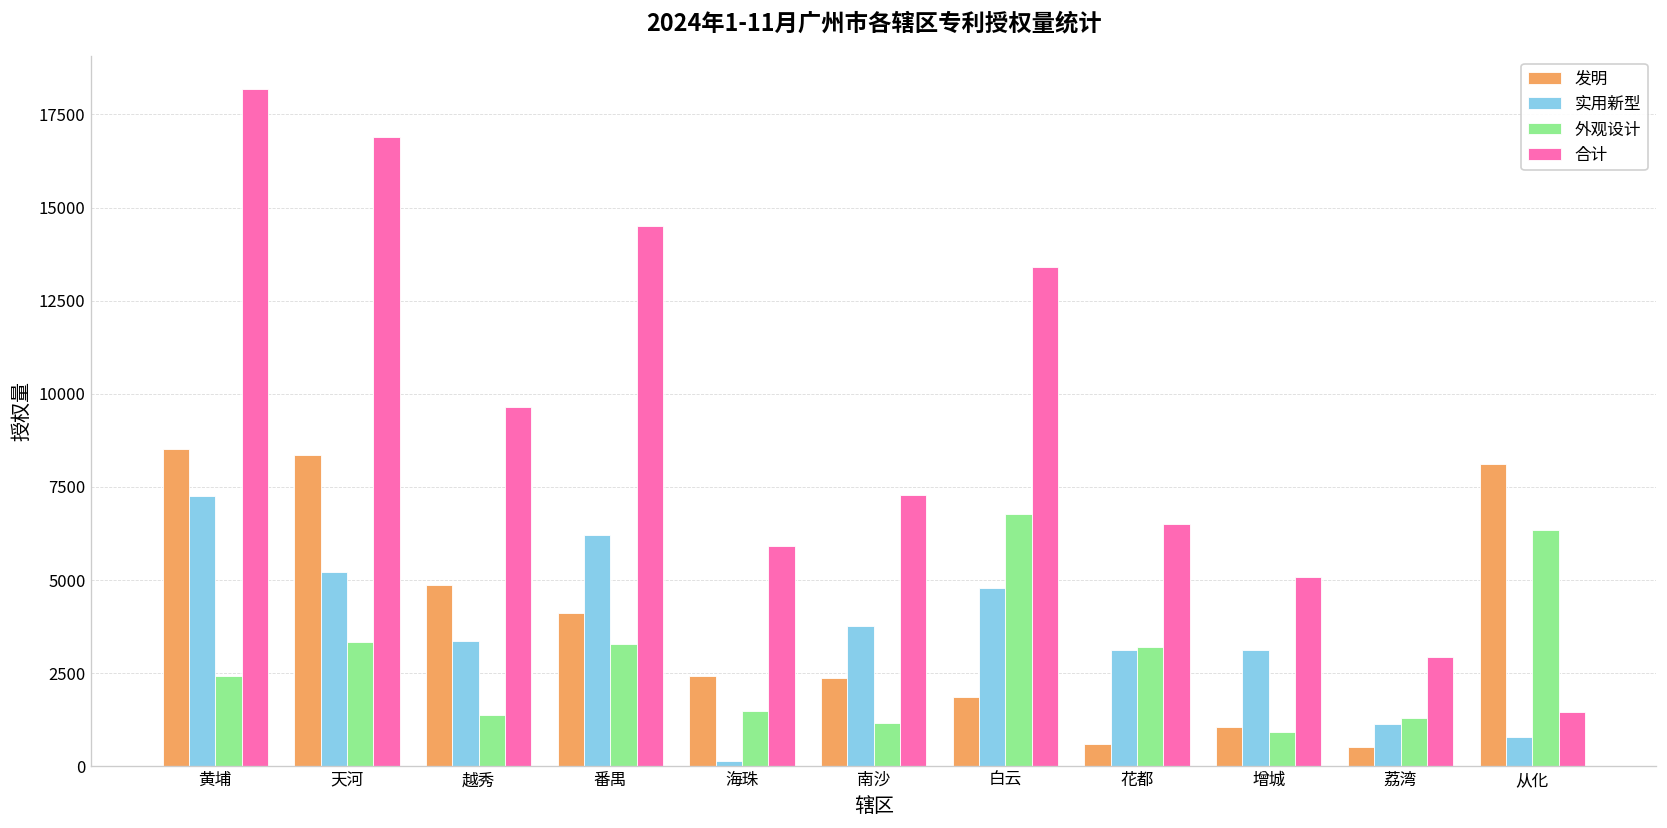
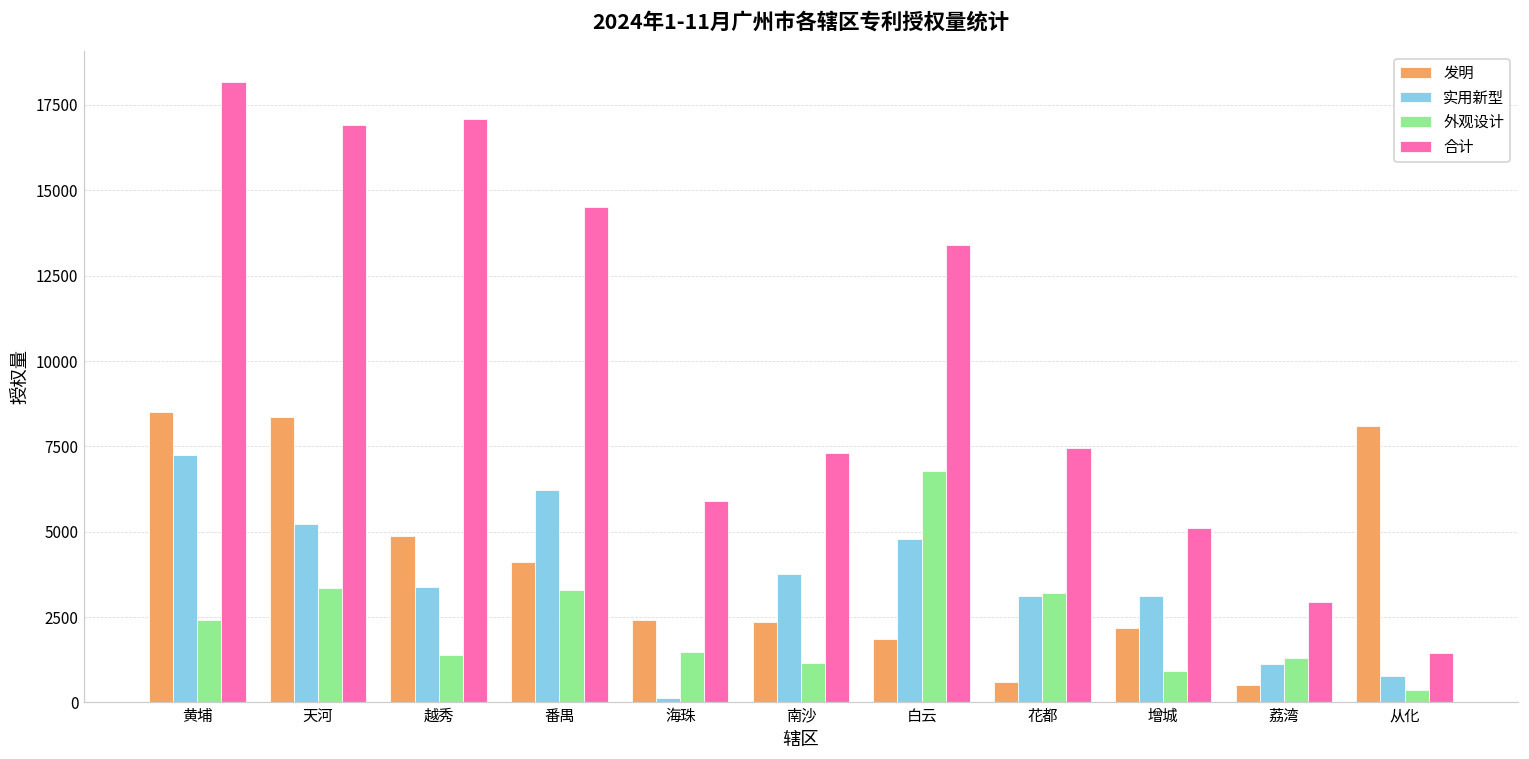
合计, 越秀: 9600 -> 17100
合计, 花都: 6500 -> 7500
发明, 增城: 1100 -> 2200
外观设计, 从化: 6300 -> 400
